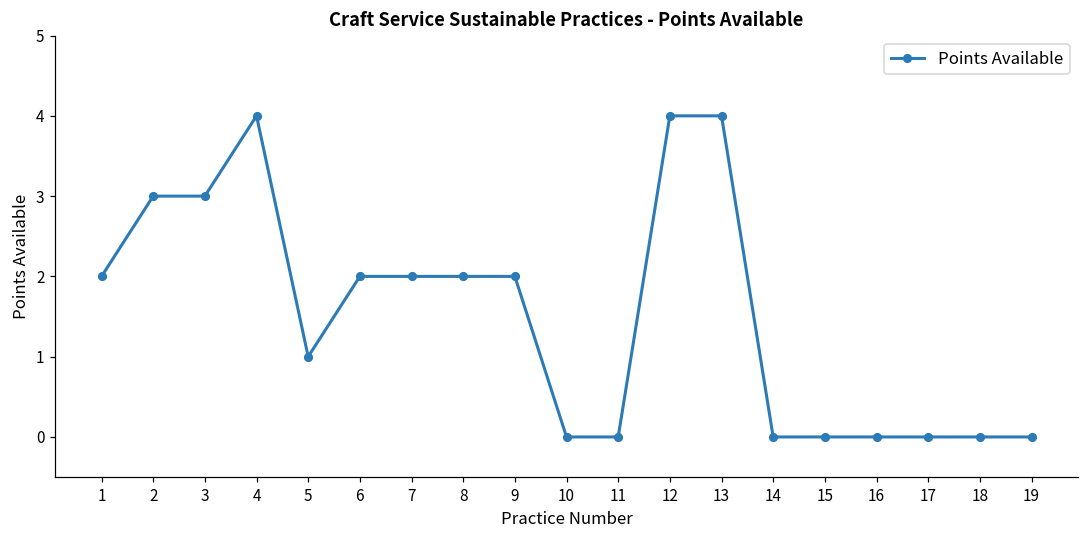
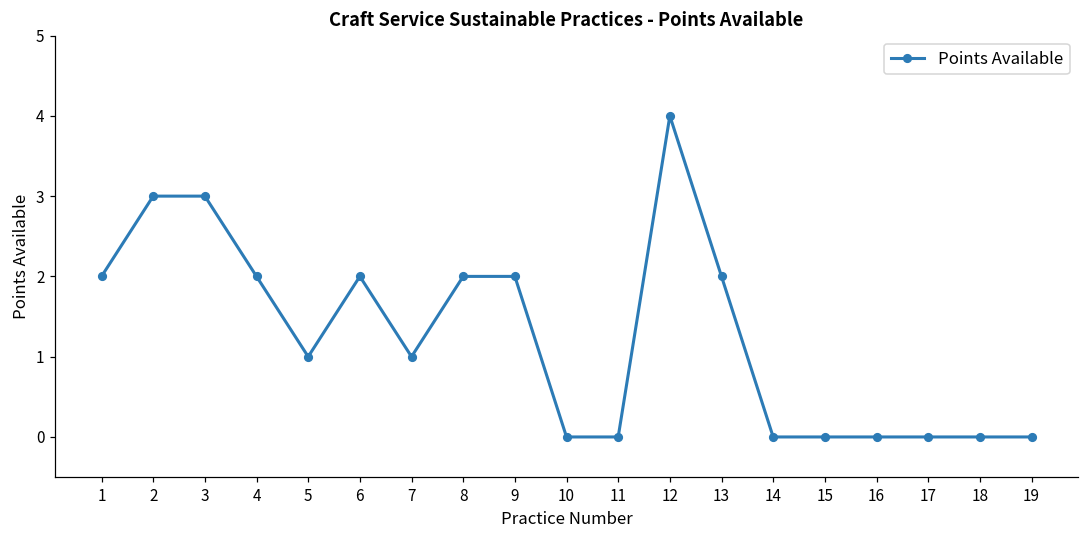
4: 4 -> 2
7: 2 -> 1
13: 4 -> 2
